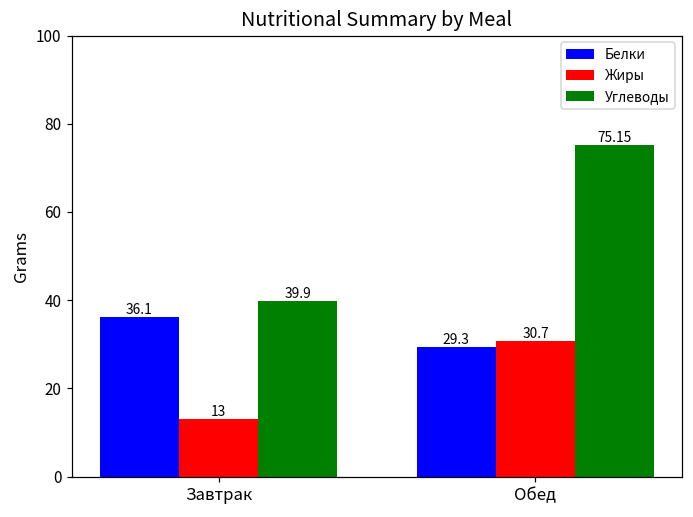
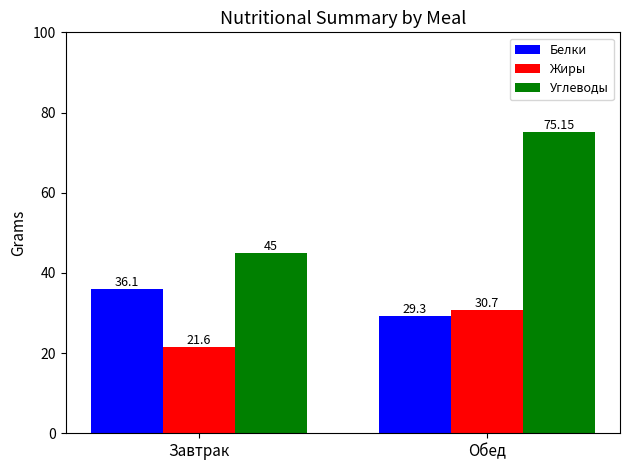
Жиры, Завтрак: 13 -> 21.6
Углеводы, Завтрак: 39.9 -> 45
